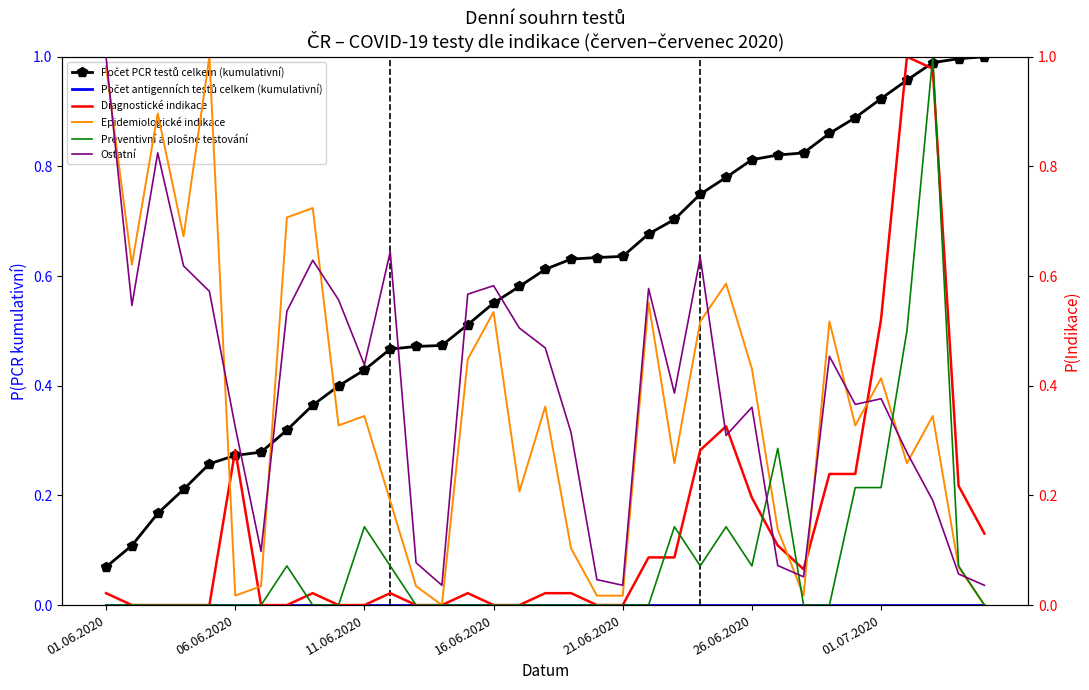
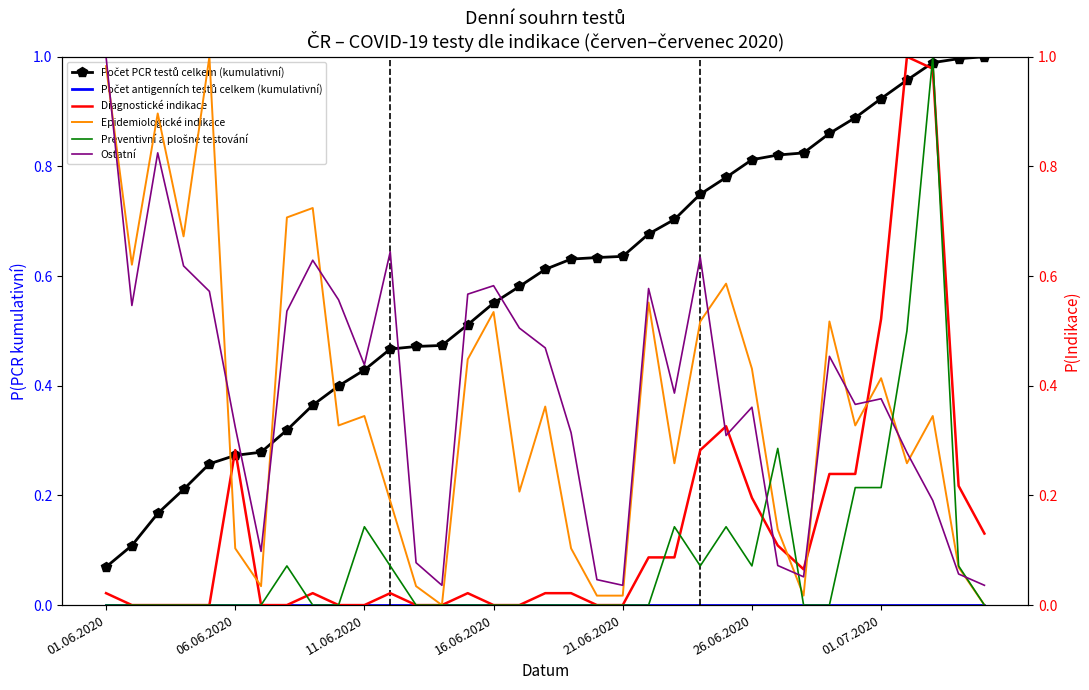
Epidemiologické indikace, 06.06.2020: 0.02 -> 0.10
